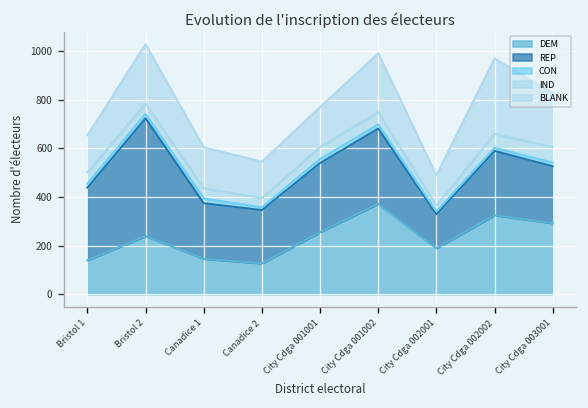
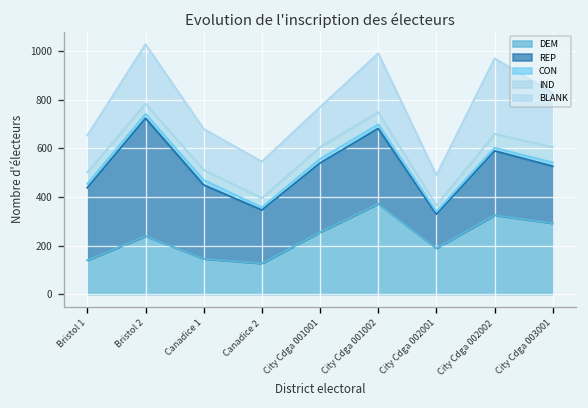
REP, Canadice 1: 230 -> 300
